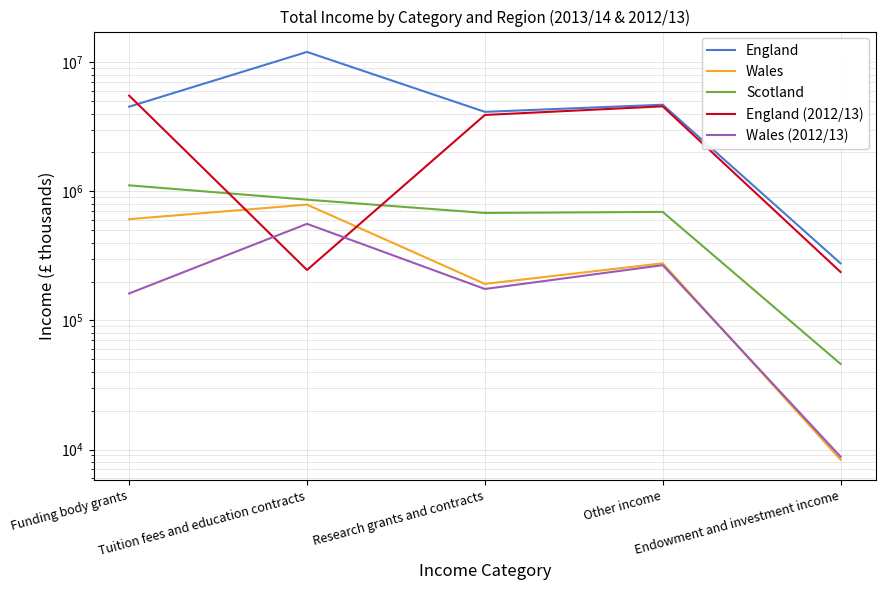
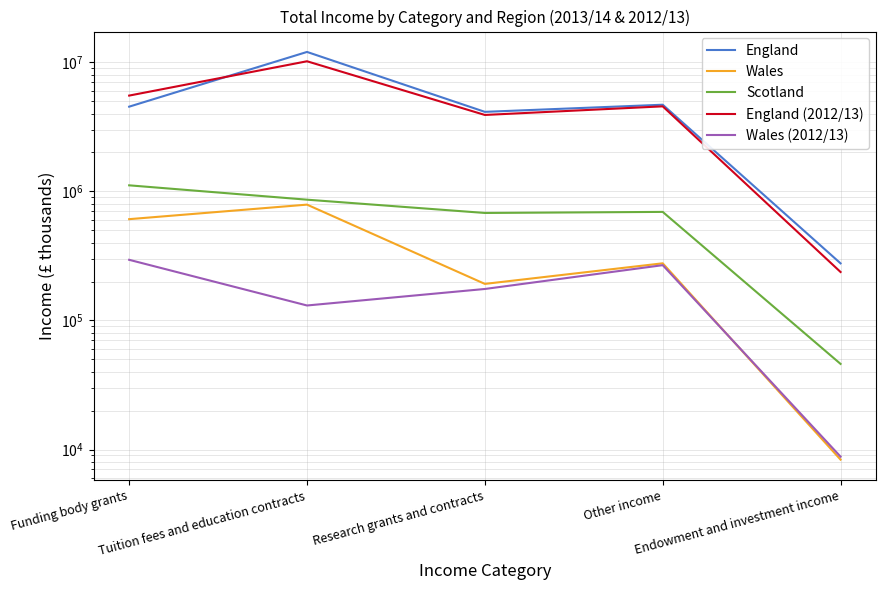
Wales (2012/13), Funding body grants: 160000 -> 290000
England (2012/13), Tuition fees and education contracts: 250000 -> 10000000
Wales (2012/13), Tuition fees and education contracts: 560000 -> 130000
